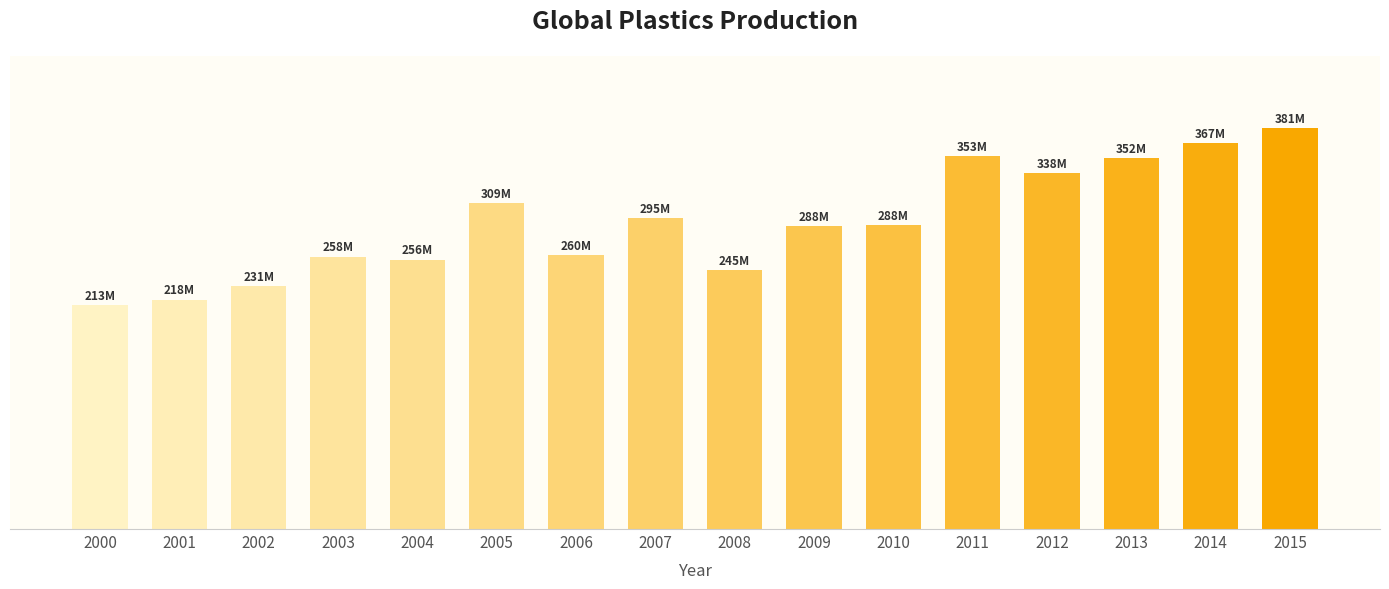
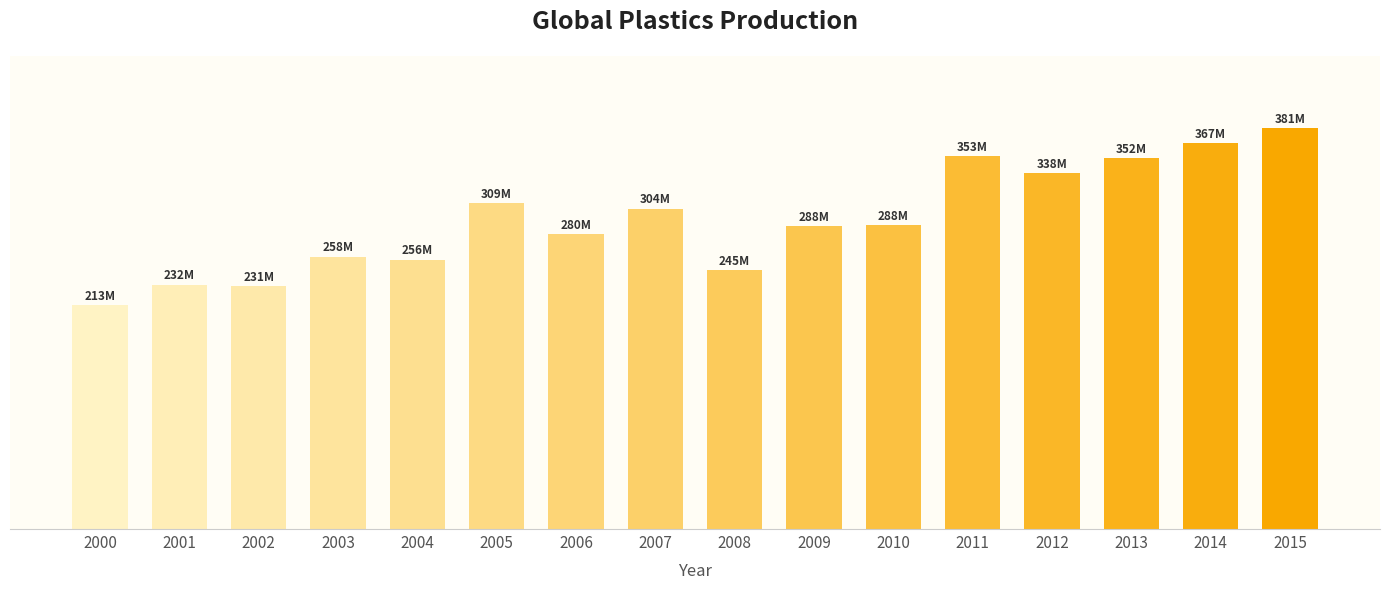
2001: 218M -> 232M
2006: 260M -> 280M
2007: 295M -> 304M
